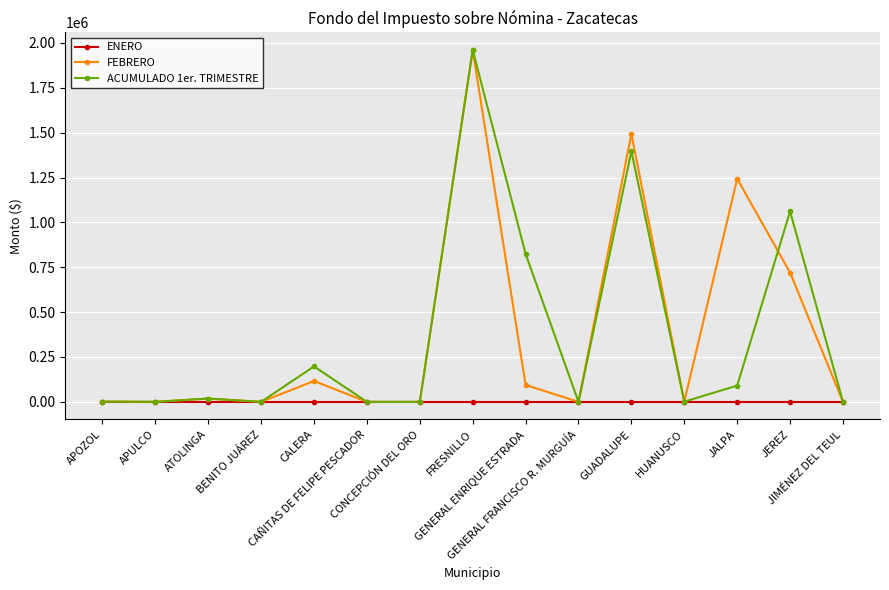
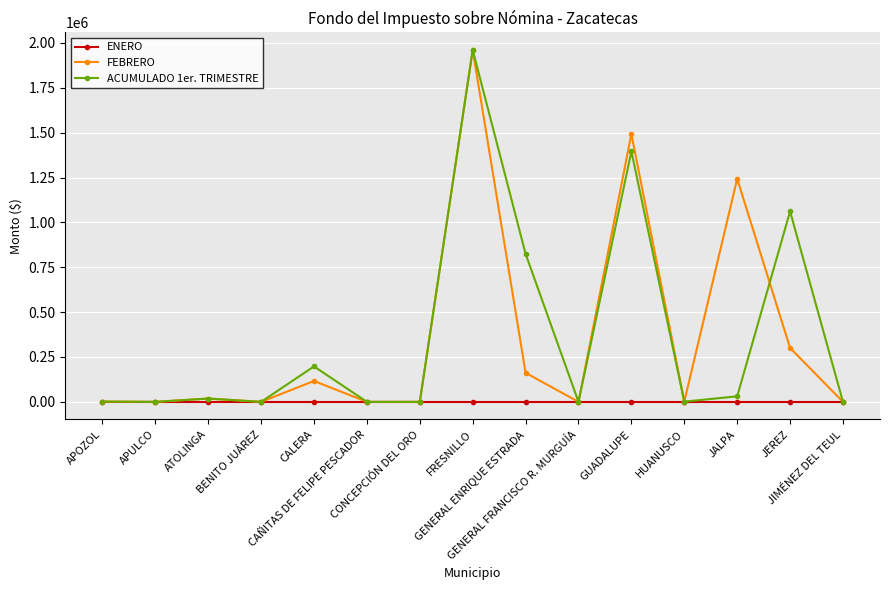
FEBRERO, GENERAL ENRIQUE ESTRADA: 90000 -> 160000
ACUMULADO 1er. TRIMESTRE, JALPA: 90000 -> 30000
FEBRERO, JEREZ: 720000 -> 300000
